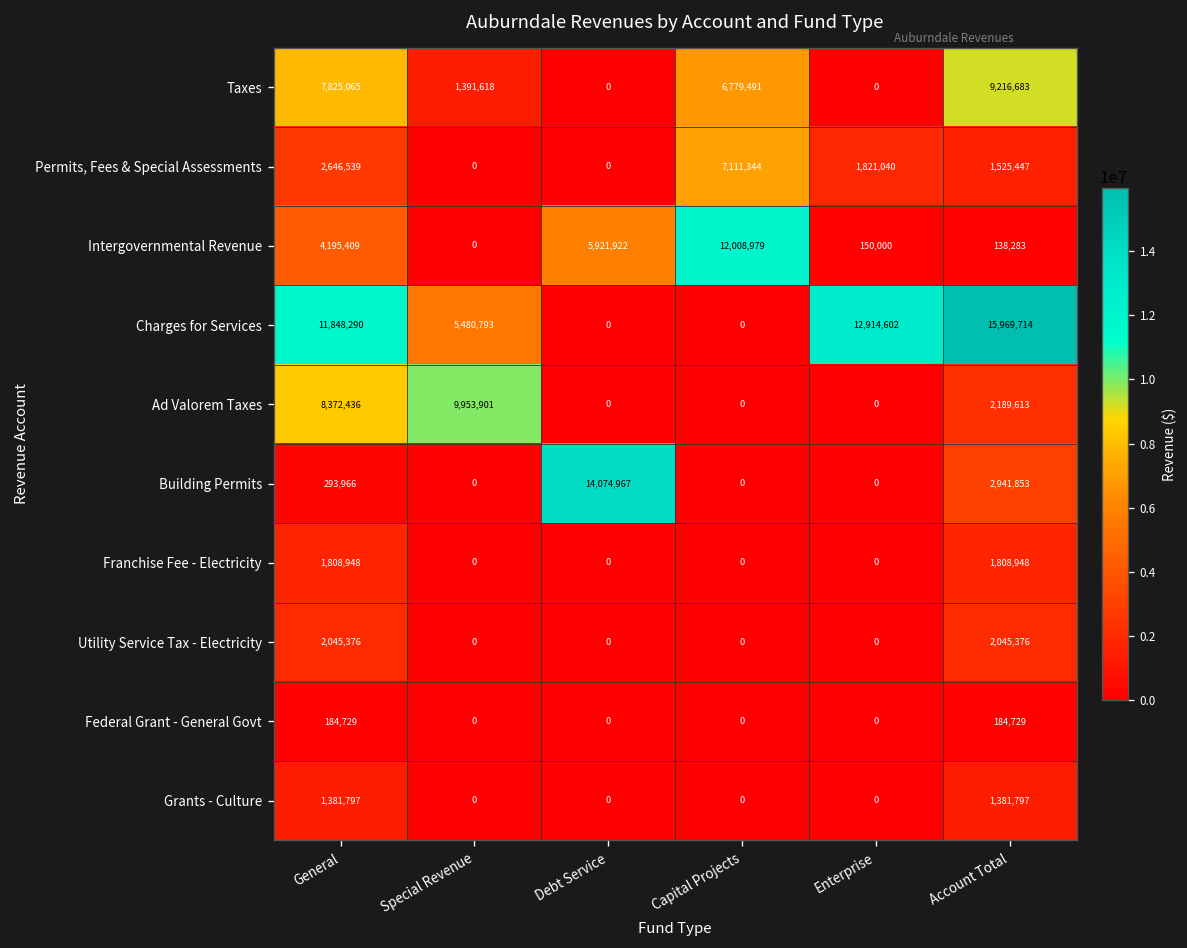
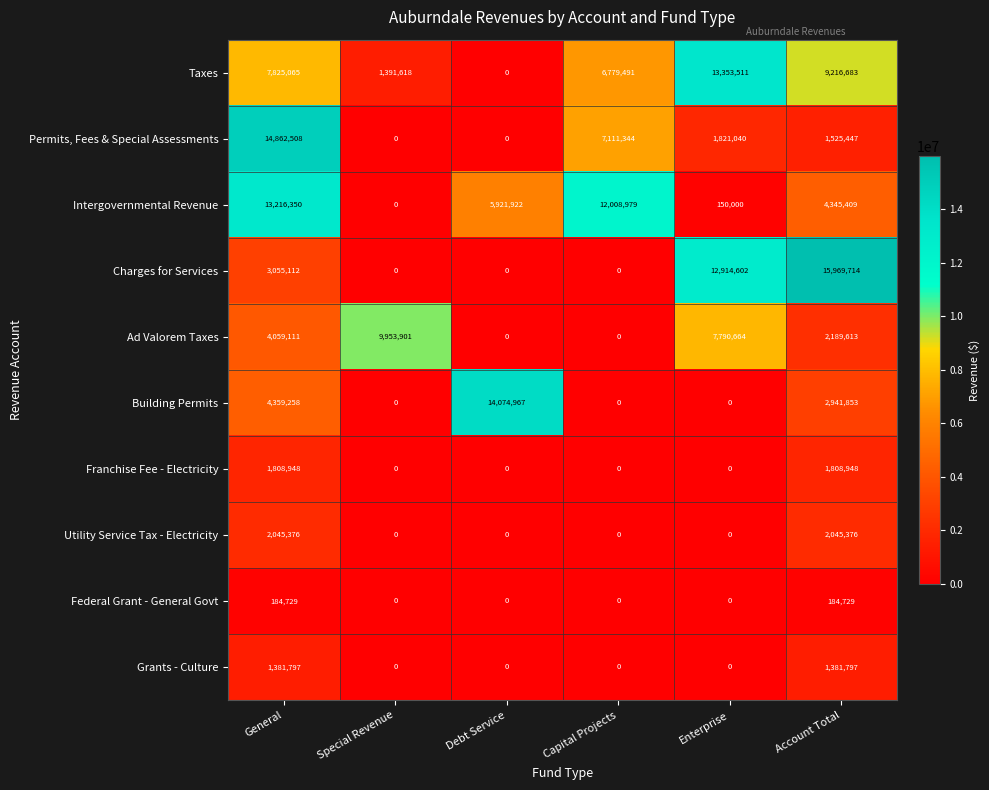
Taxes, Enterprise: 0 -> 13,353,511
Permits, Fees & Special Assessments, General: 2,646,539 -> 14,862,508
Intergovernmental Revenue, General: 4,195,409 -> 13,216,350
Intergovernmental Revenue, Account Total: 138,283 -> 4,345,409
Charges for Services, General: 11,848,290 -> 3,055,112
Charges for Services, Special Revenue: 5,480,793 -> 0
Ad Valorem Taxes, General: 8,372,436 -> 4,059,111
Ad Valorem Taxes, Enterprise: 0 -> 7,790,664
Building Permits, General: 293,966 -> 4,359,258
